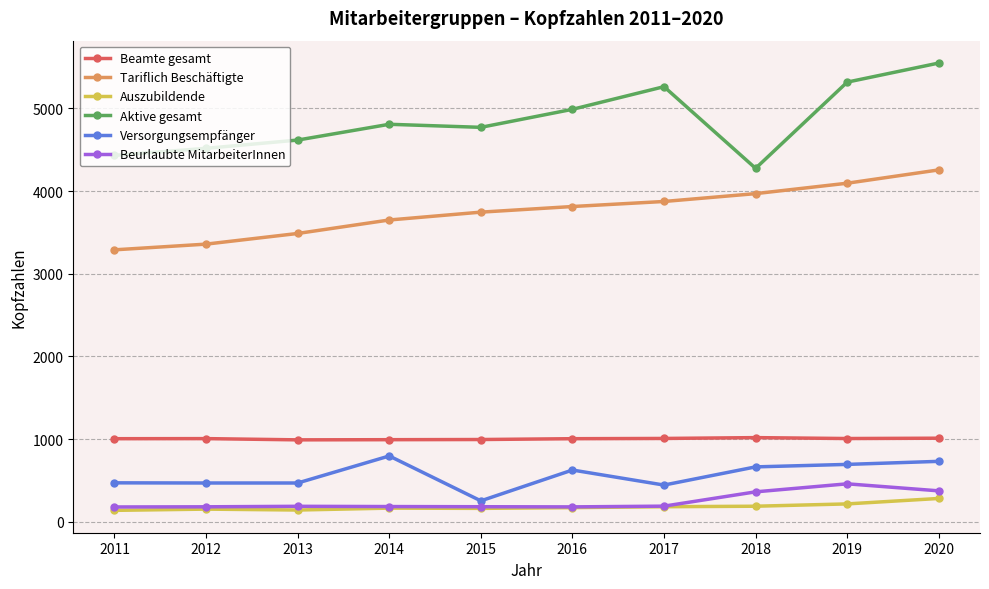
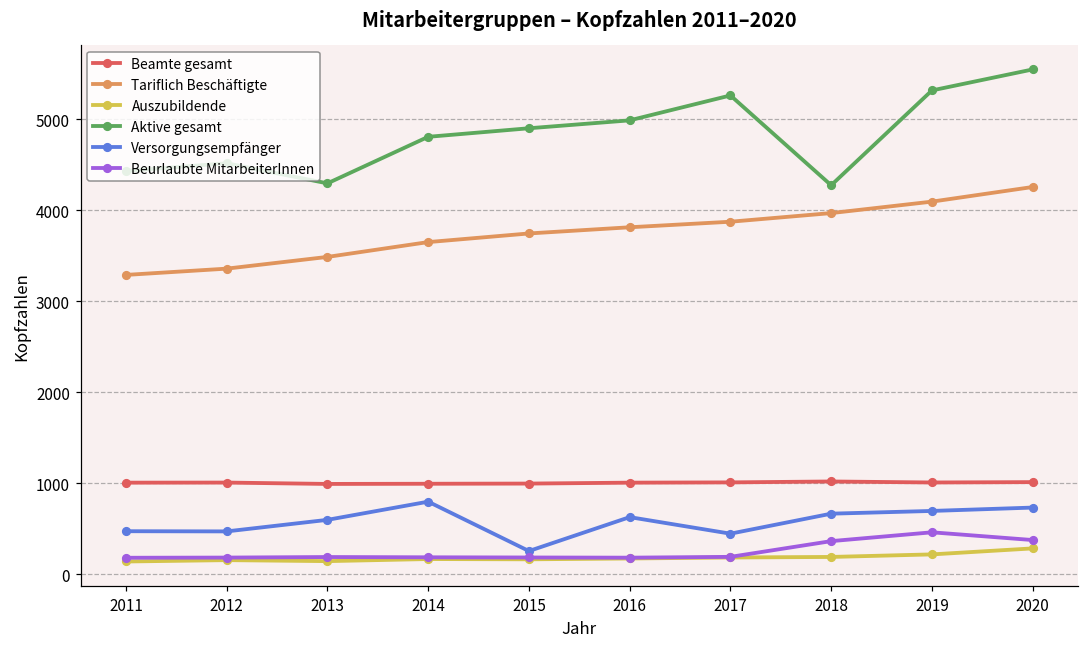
Aktive gesamt, 2013: 4600 -> 4300
Versorgungsempfänger, 2013: 500 -> 600
Aktive gesamt, 2015: 4800 -> 4900
